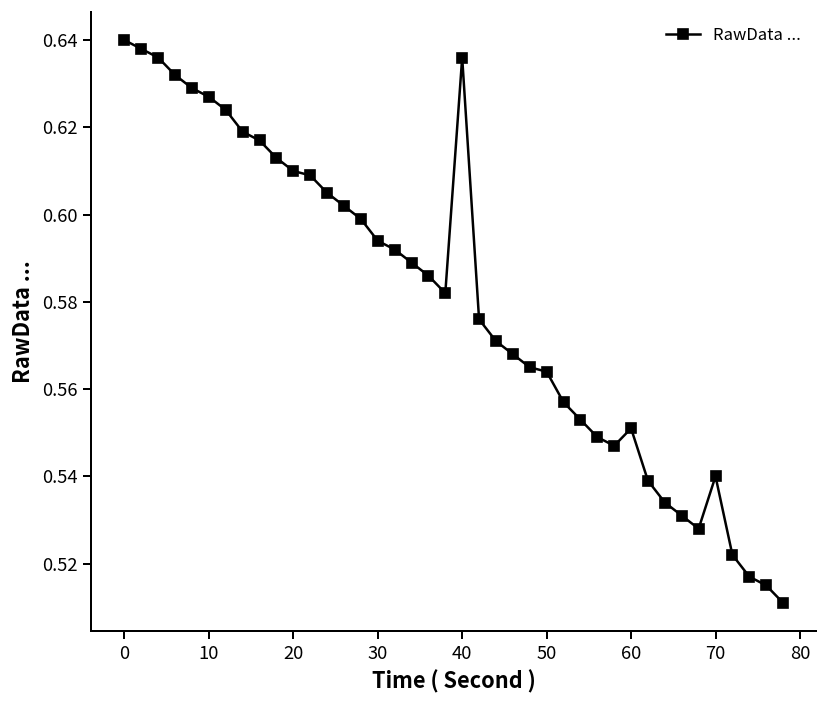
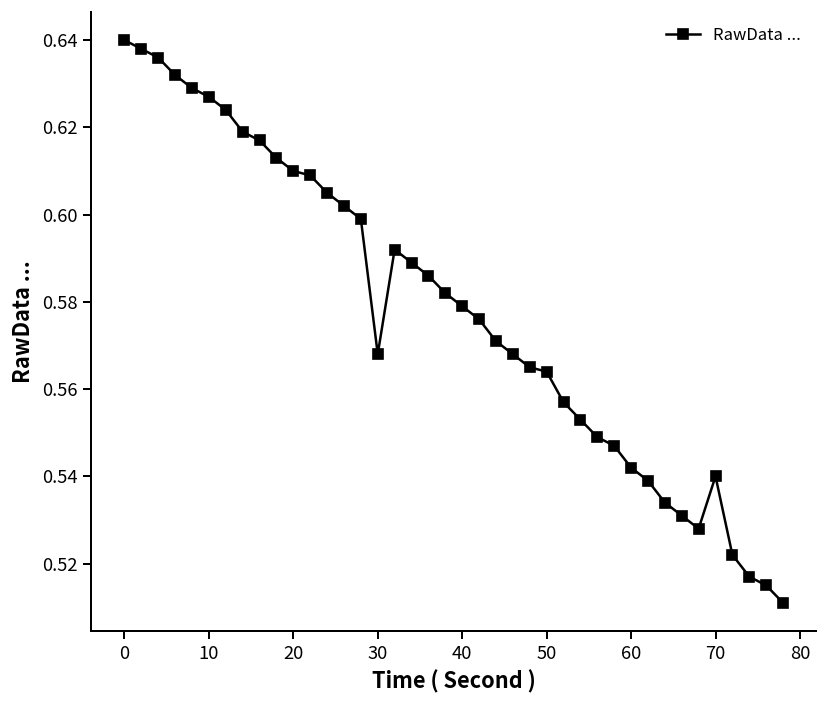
30: 0.594 -> 0.568
40: 0.636 -> 0.579
60: 0.551 -> 0.542
